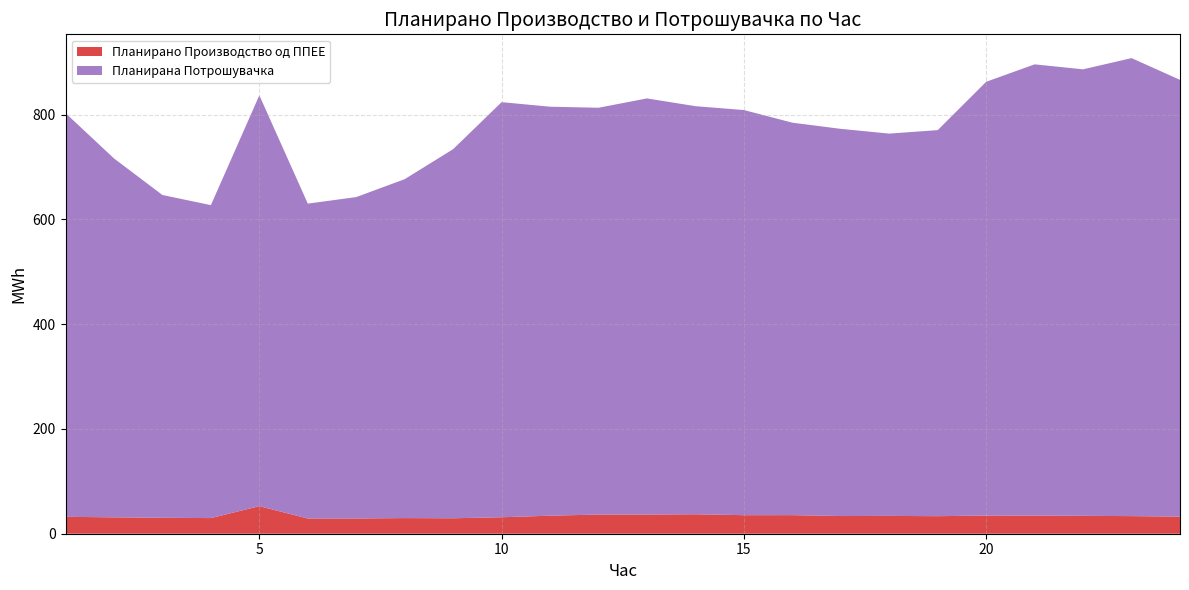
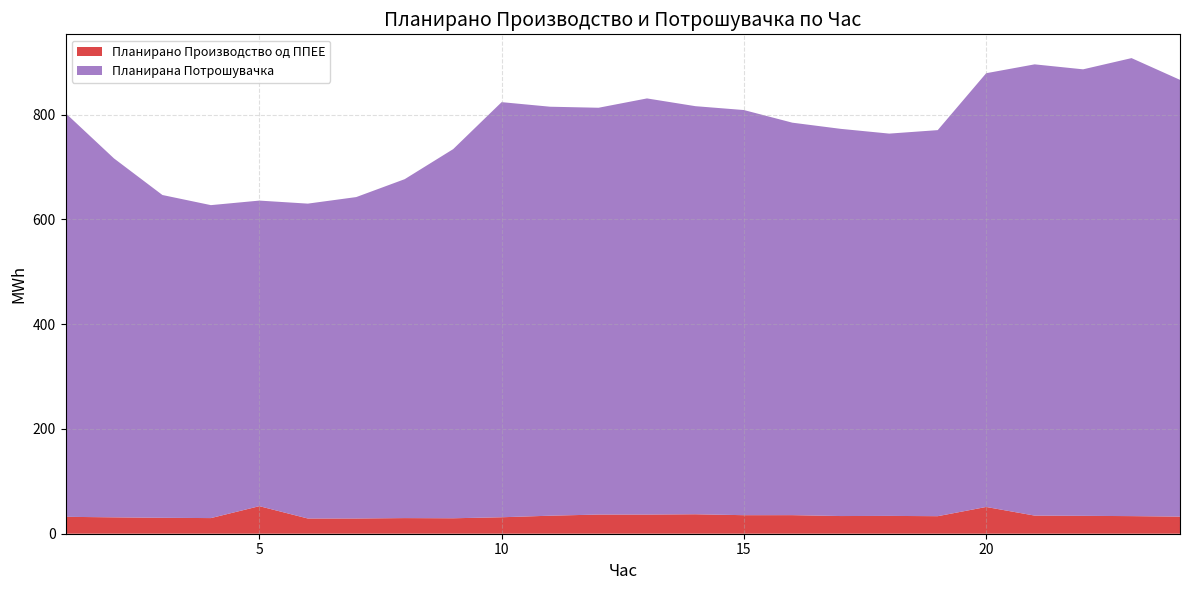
Планирана Потрошувачка, 5: 780 -> 580
Планирано Производство од ППЕЕ, 20: 30 -> 50
